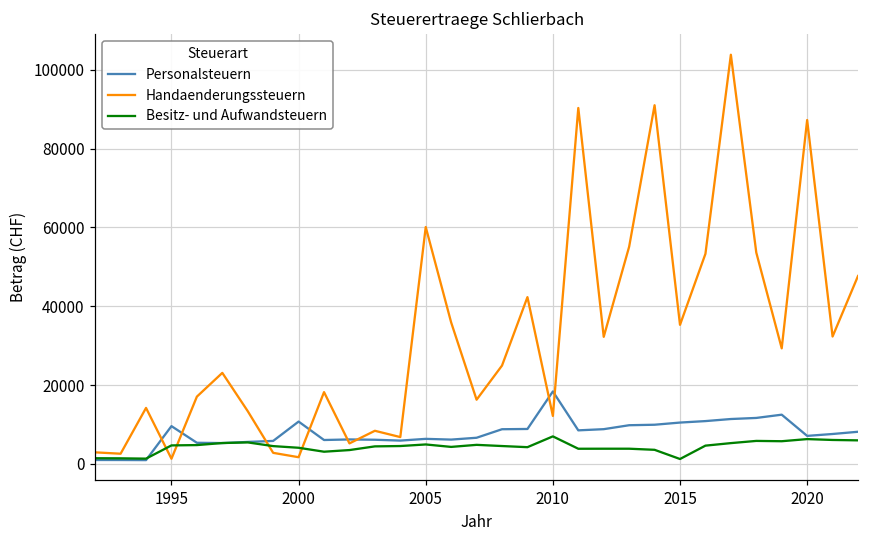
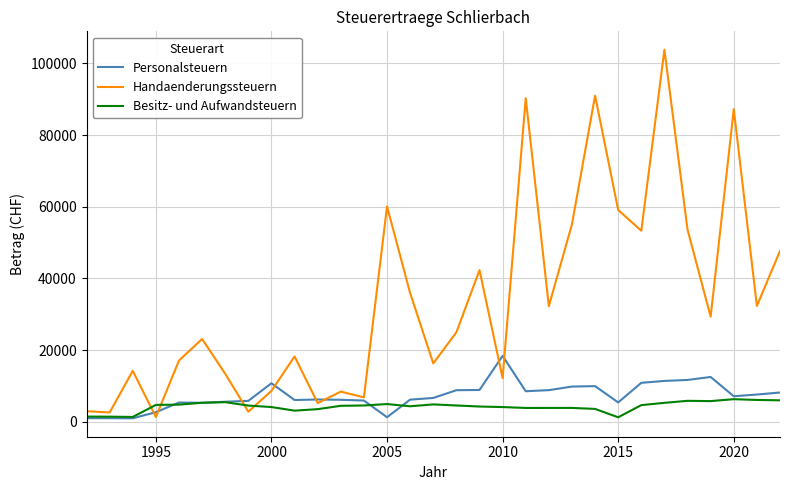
Personalsteuern, 1995: 10000 -> 3000
Handaenderungssteuern, 2000: 2000 -> 9000
Personalsteuern, 2005: 6000 -> 1000
Besitz- und Aufwandsteuern, 2010: 7000 -> 4000
Personalsteuern, 2015: 10000 -> 5000
Handaenderungssteuern, 2015: 35000 -> 59000
